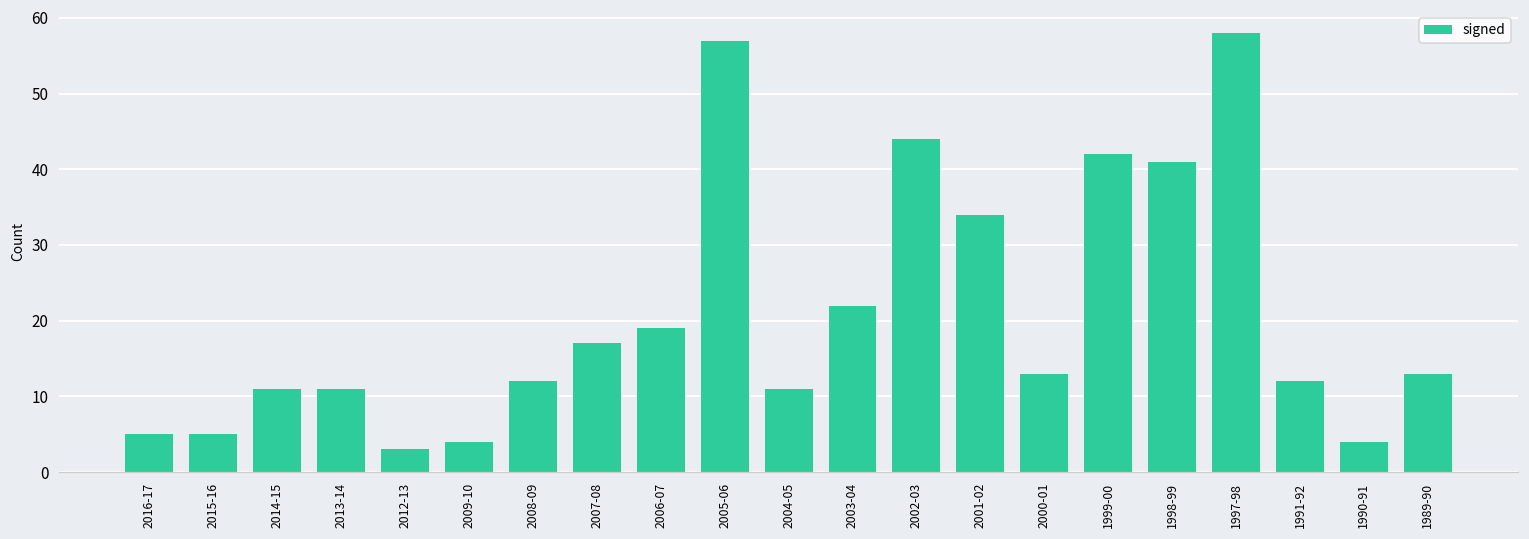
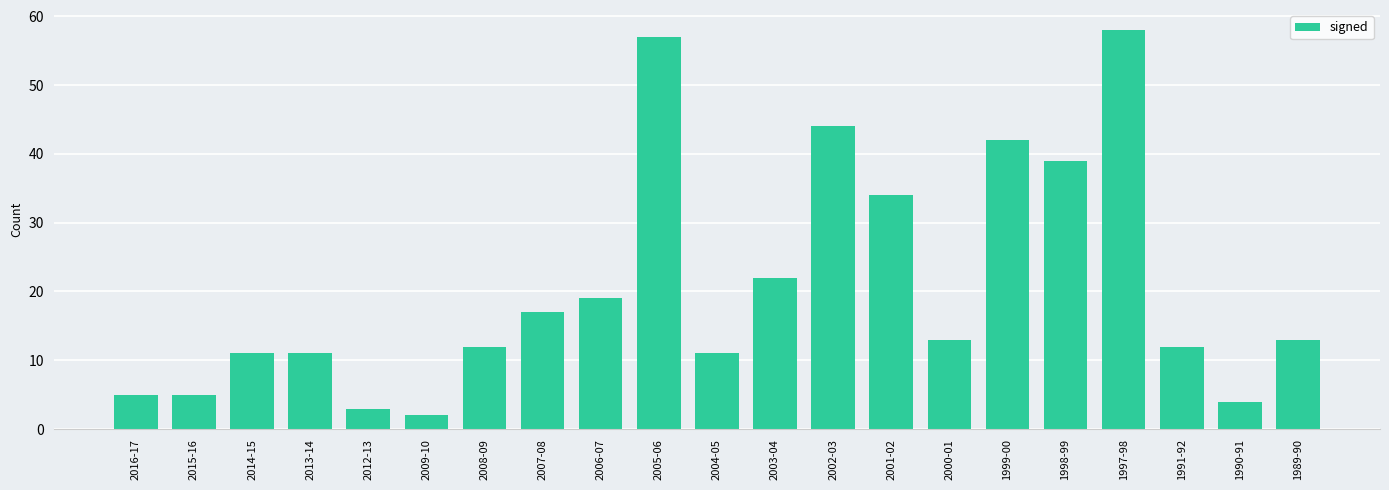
2009-10: 4 -> 2
1998-99: 41 -> 39
